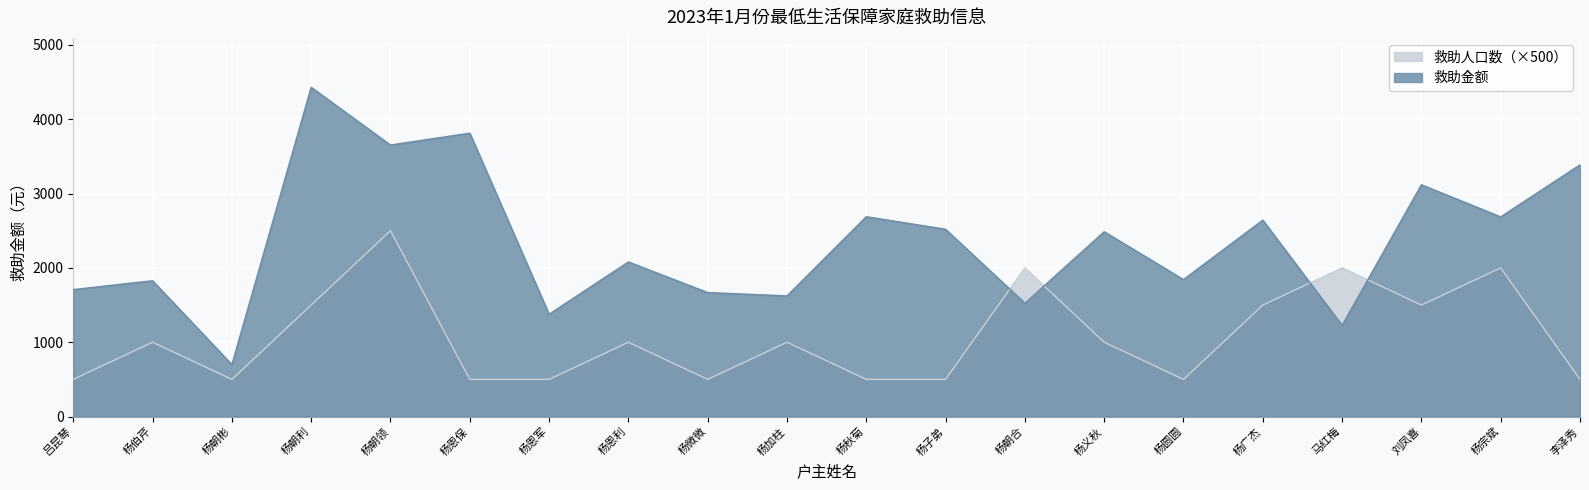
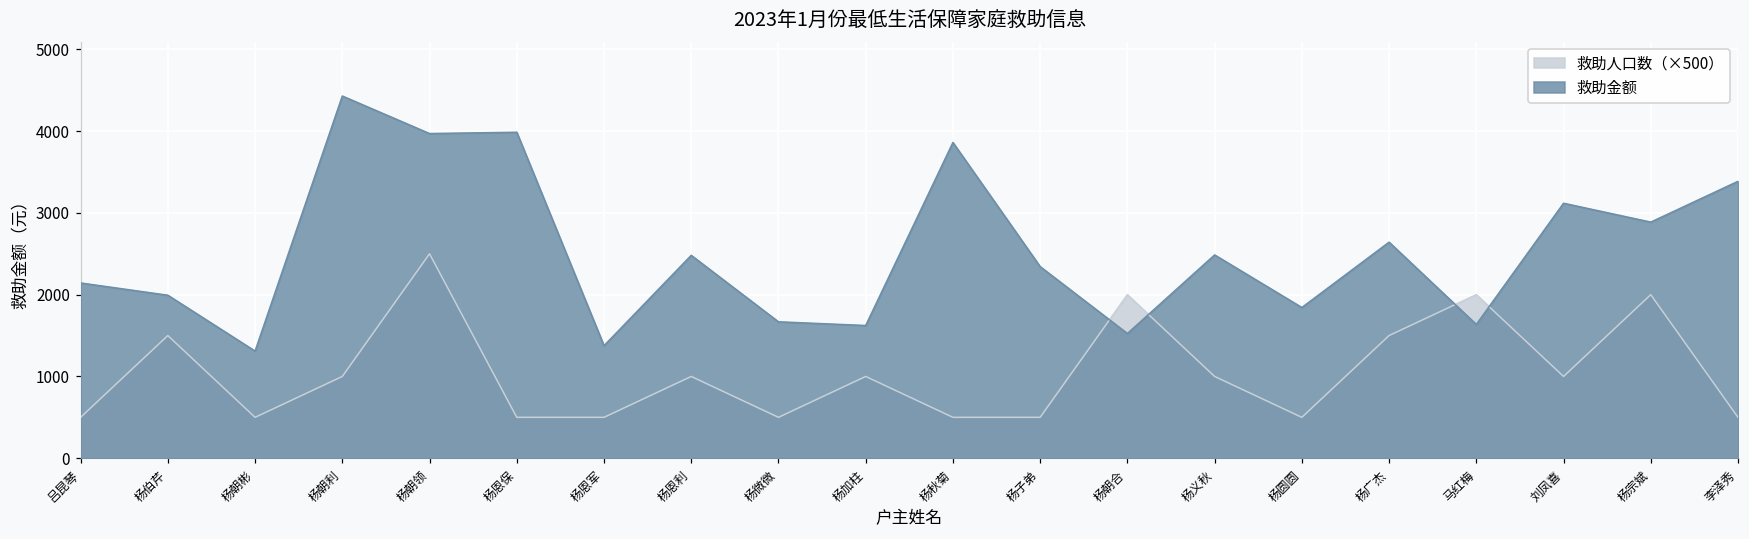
救助金额, 吕昆琴: 1700 -> 2100
救助人口数（×500）, 杨伯芹: 1000 -> 1500
救助金额, 杨伯芹: 1800 -> 2000
救助金额, 杨朝彬: 700 -> 1300
救助人口数（×500）, 杨朝利: 1500 -> 1000
救助金额, 杨朝领: 3700 -> 4000
救助金额, 杨恩保: 3800 -> 4000
救助金额, 杨恩利: 2100 -> 2500
救助金额, 杨秋菊: 2700 -> 3900
救助金额, 杨子弟: 2500 -> 2300
救助金额, 马红梅: 1200 -> 1600
救助人口数（×500）, 刘凤喜: 1500 -> 1000
救助金额, 杨宗斌: 2700 -> 2900
